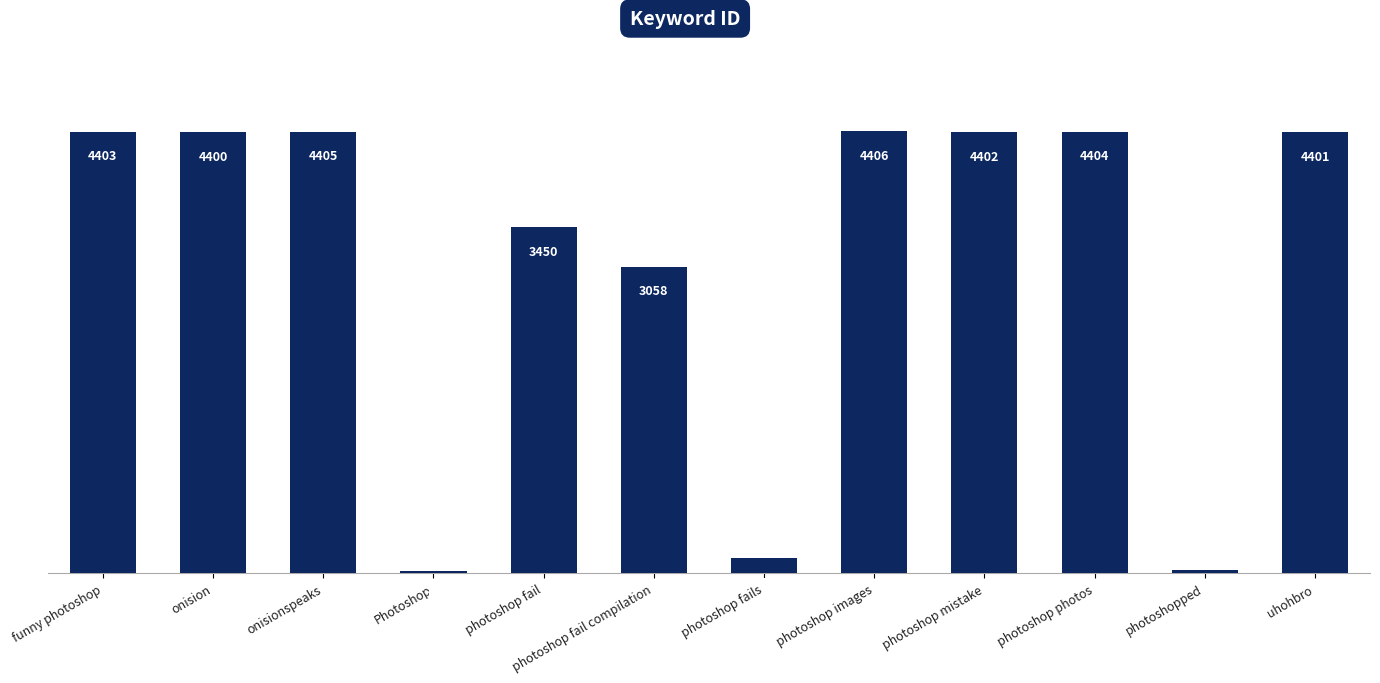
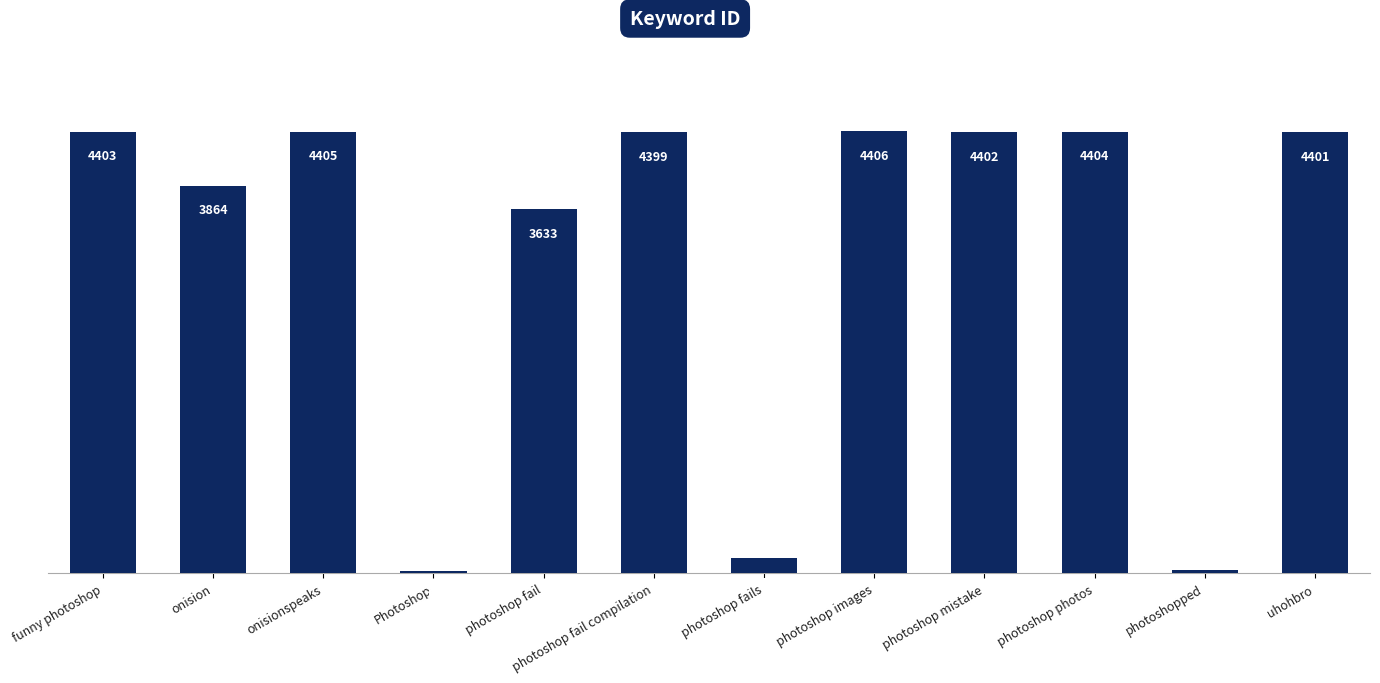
onision: 4400 -> 3864
photoshop fail: 3450 -> 3633
photoshop fail compilation: 3058 -> 4399
